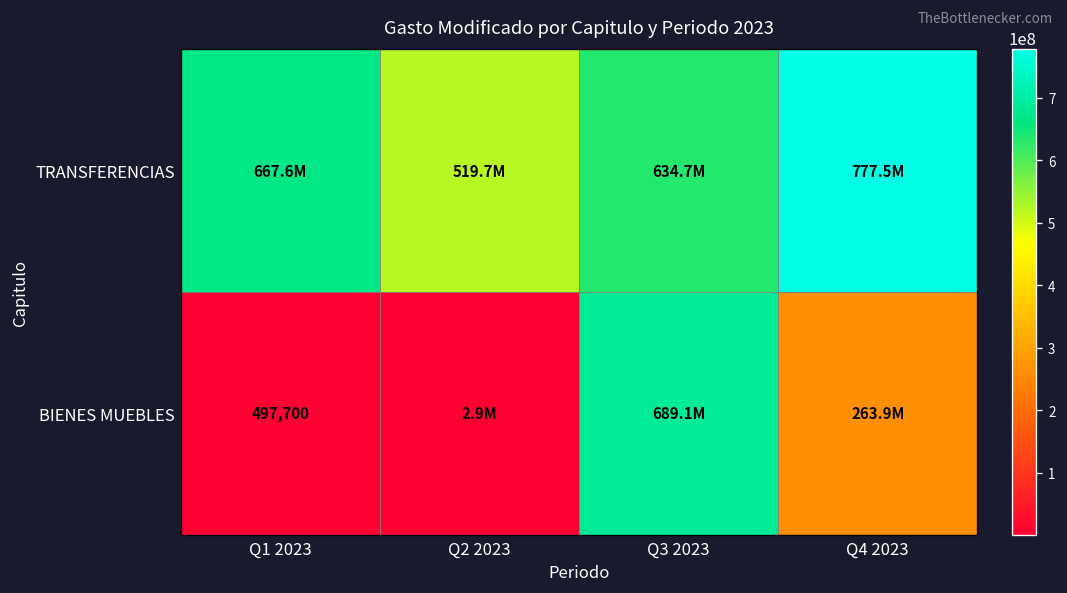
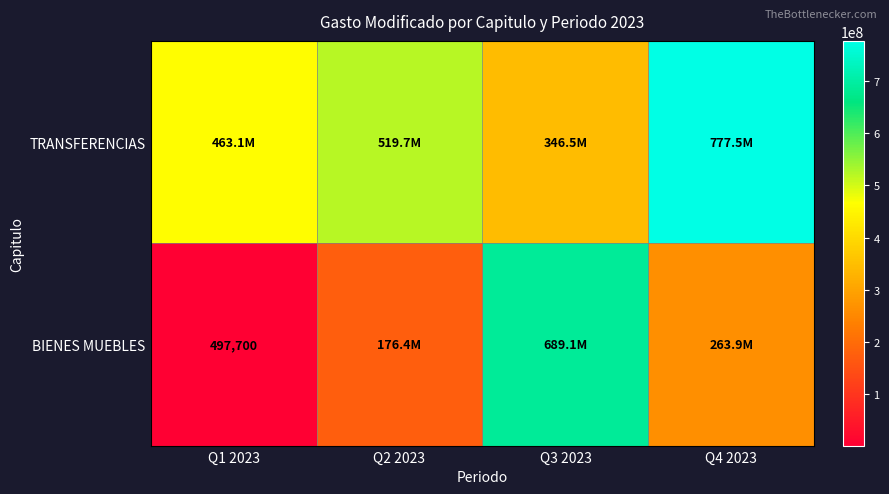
TRANSFERENCIAS, Q1 2023: 667.6M -> 463.1M
TRANSFERENCIAS, Q3 2023: 634.7M -> 346.5M
BIENES MUEBLES, Q2 2023: 2.9M -> 176.4M
